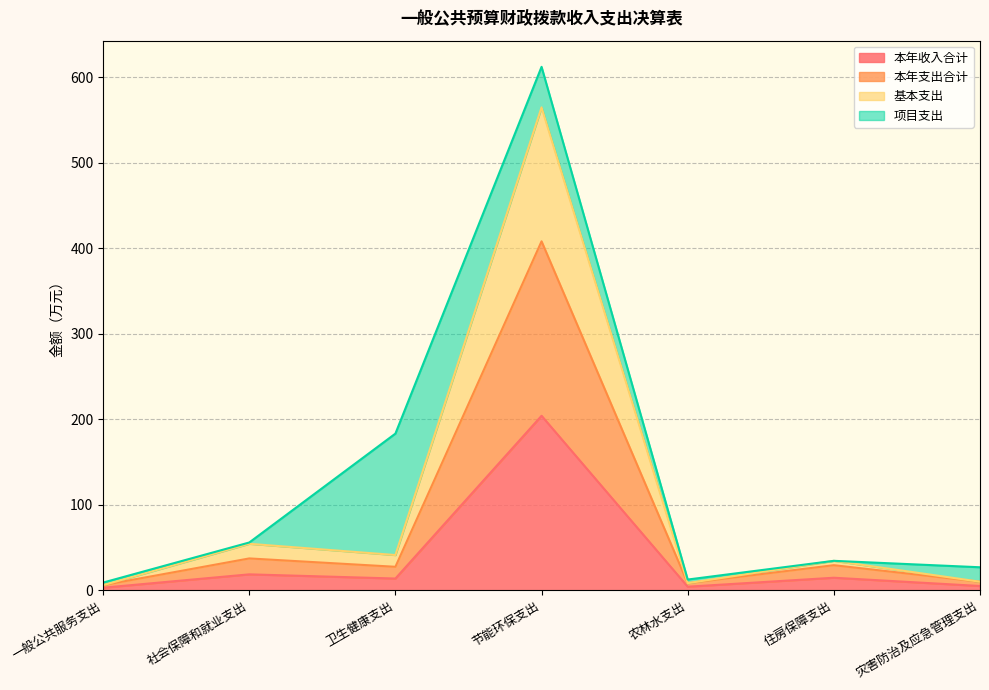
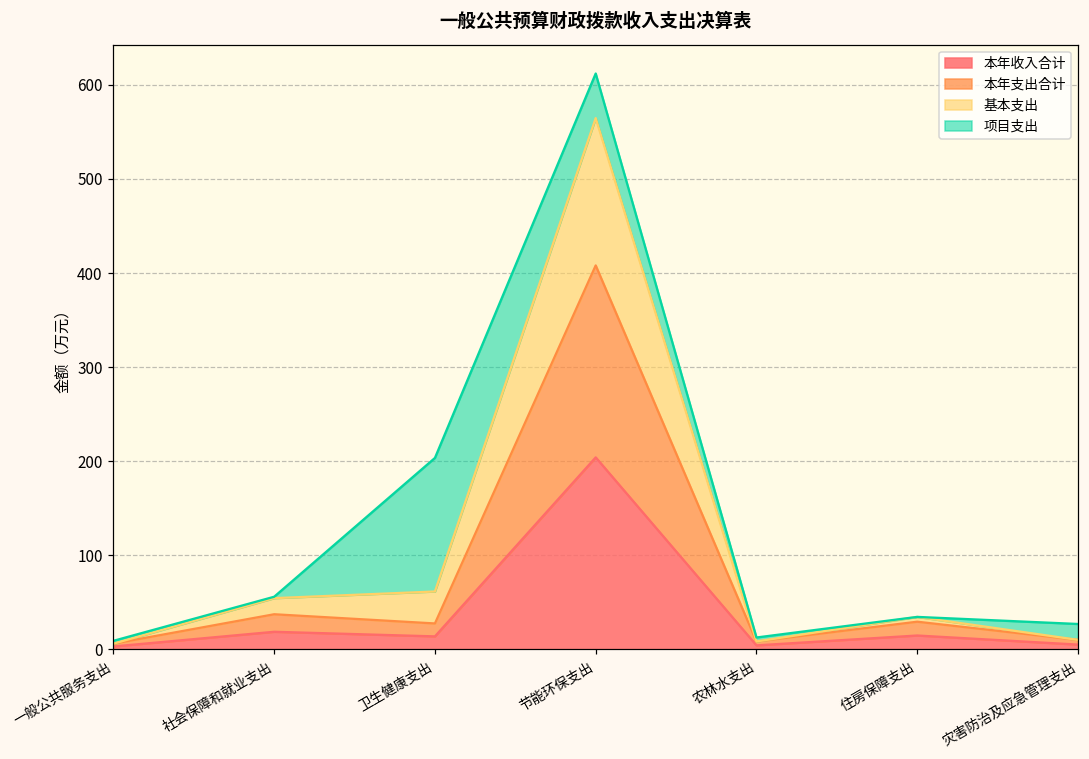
基本支出, 卫生健康支出: 10 -> 30
